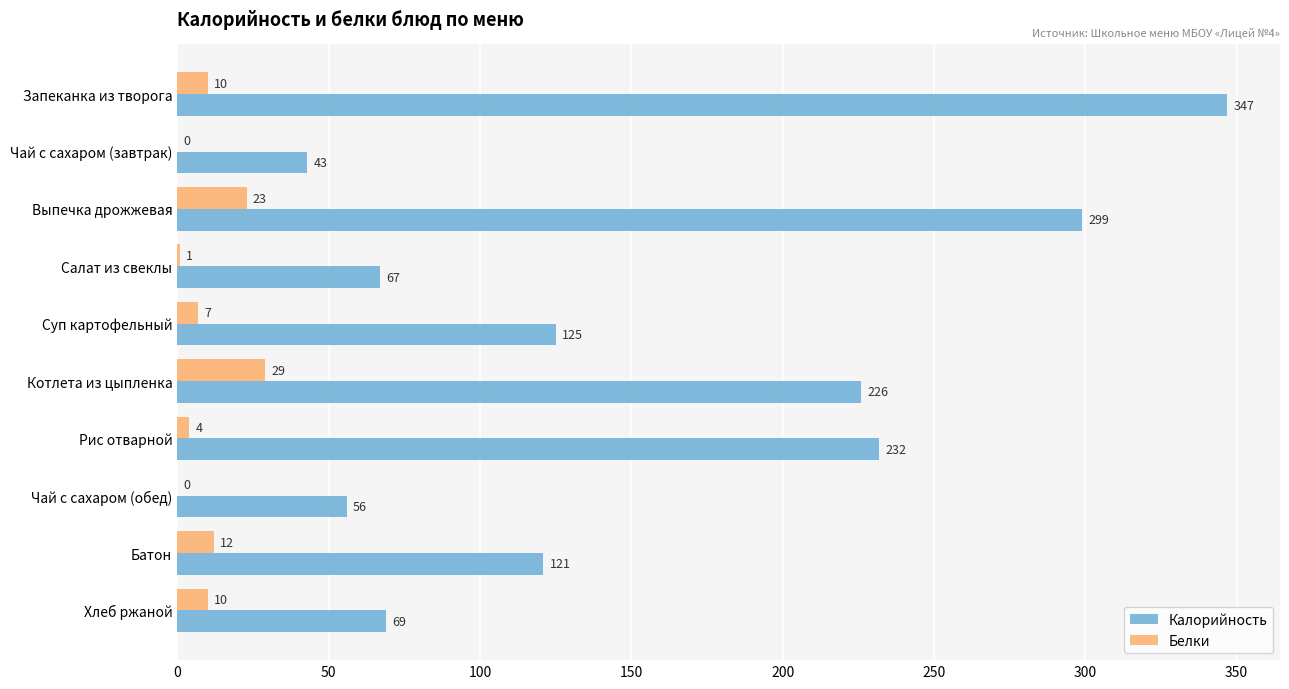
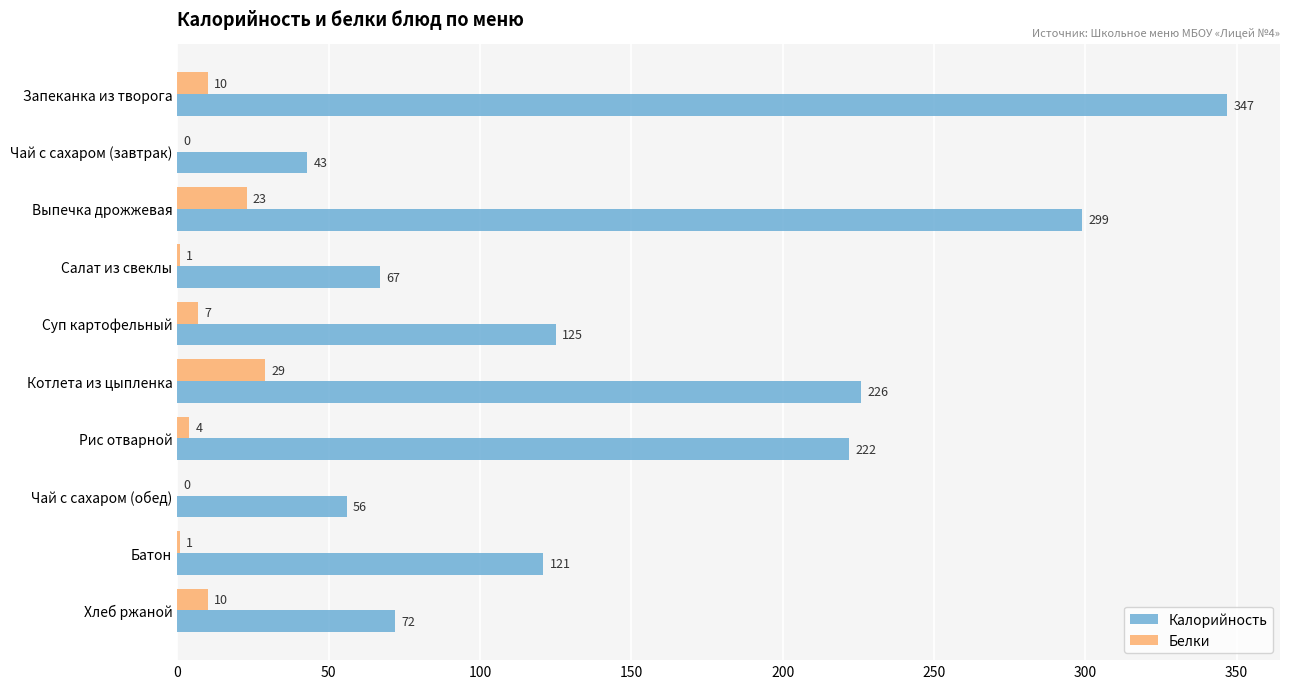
Калорийность, Рис отварной: 232 -> 222
Белки, Батон: 12 -> 1
Калорийность, Хлеб ржаной: 69 -> 72
